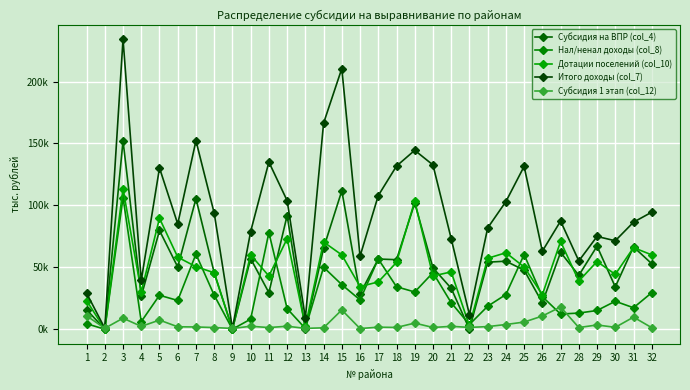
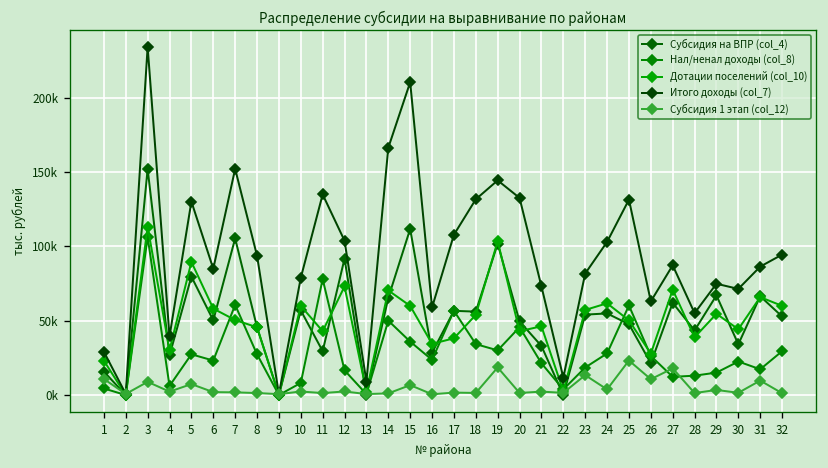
Субсидия 1 этап (col_12), 15: 16000 -> 7000
Субсидия 1 этап (col_12), 19: 5000 -> 19000
Субсидия 1 этап (col_12), 23: 2000 -> 13000
Субсидия 1 этап (col_12), 25: 6000 -> 23000
